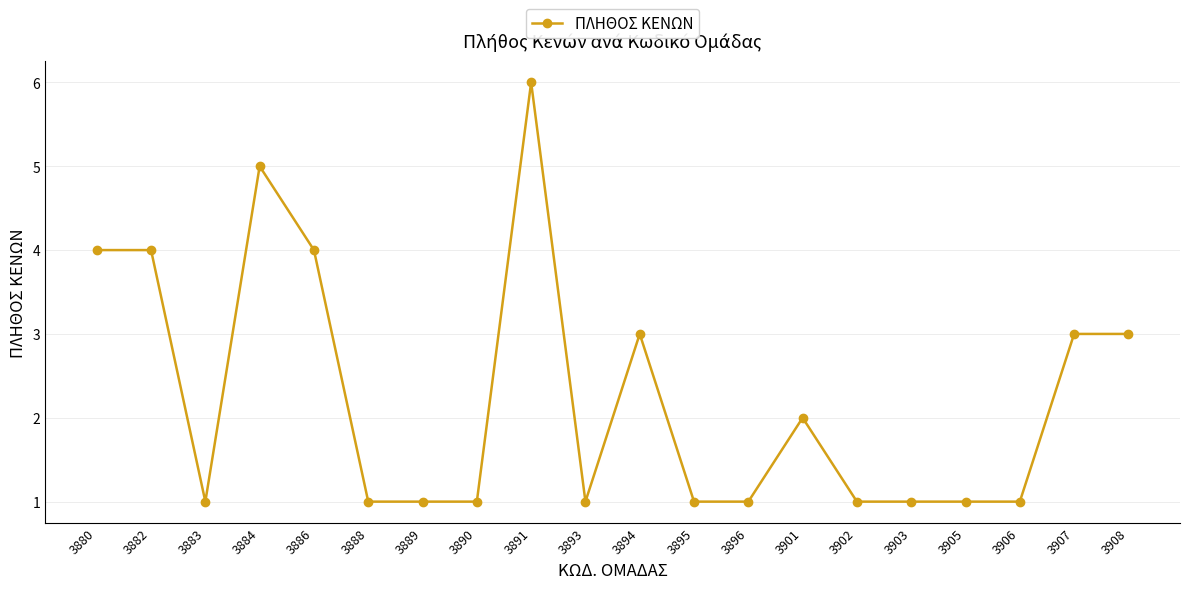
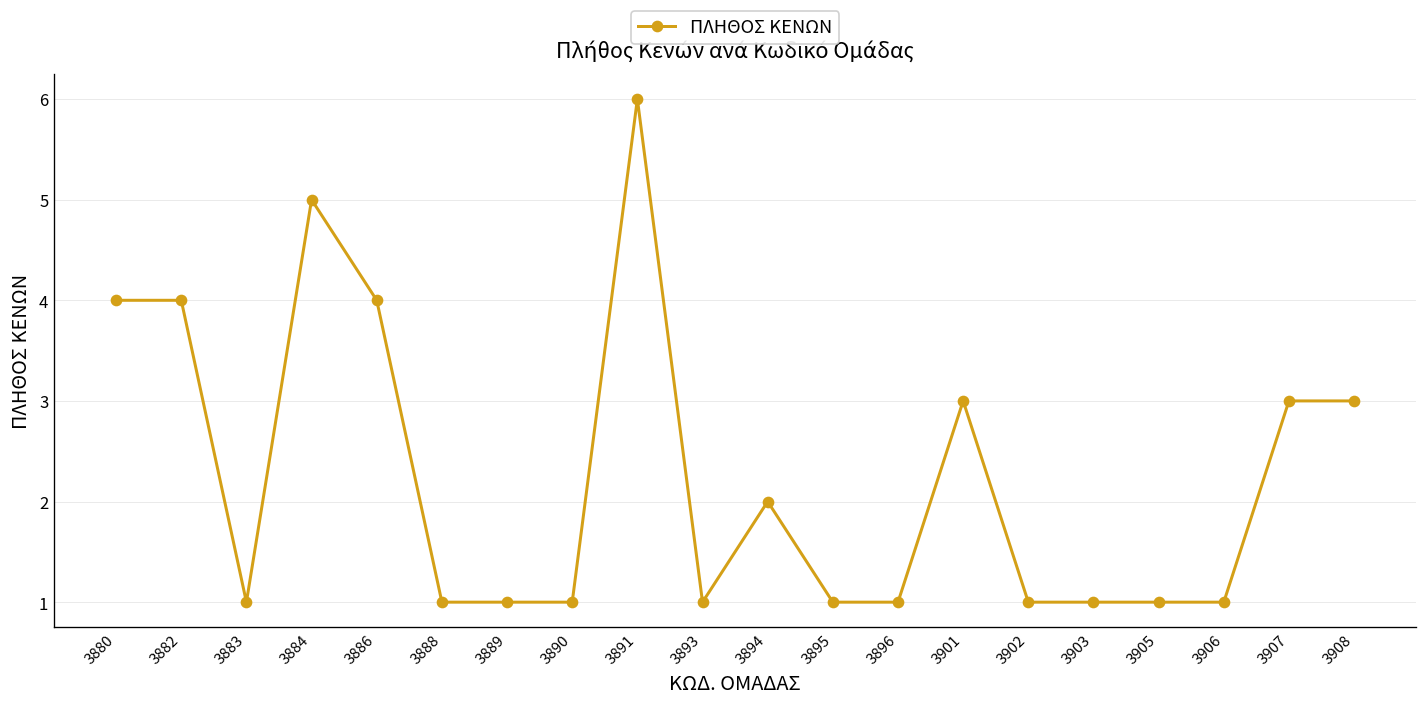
3894: 3 -> 2
3901: 2 -> 3
